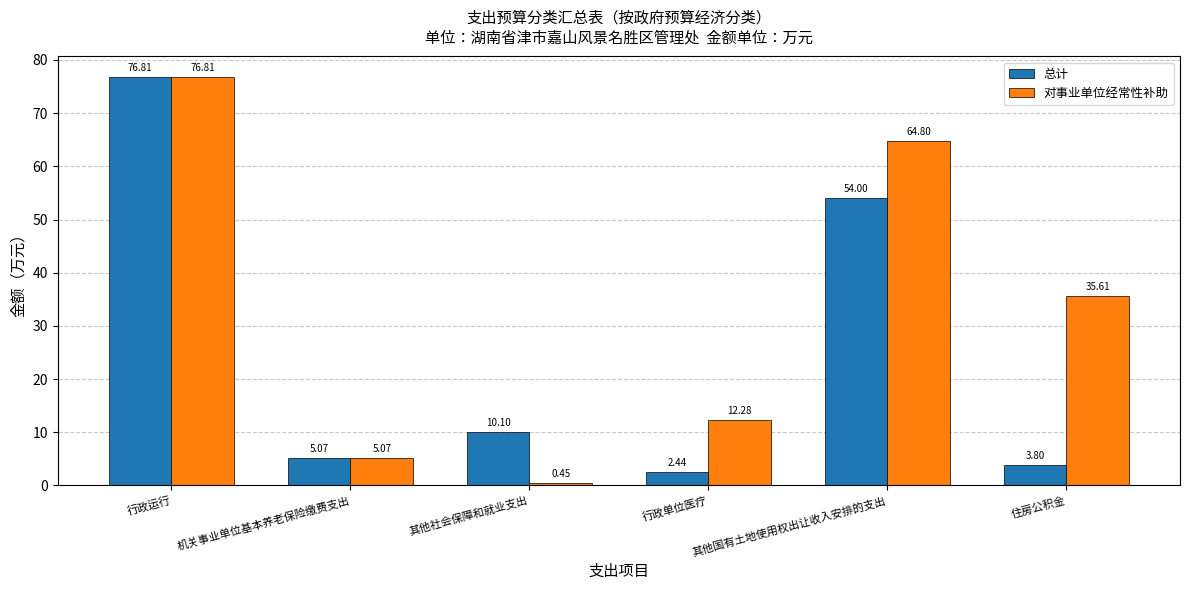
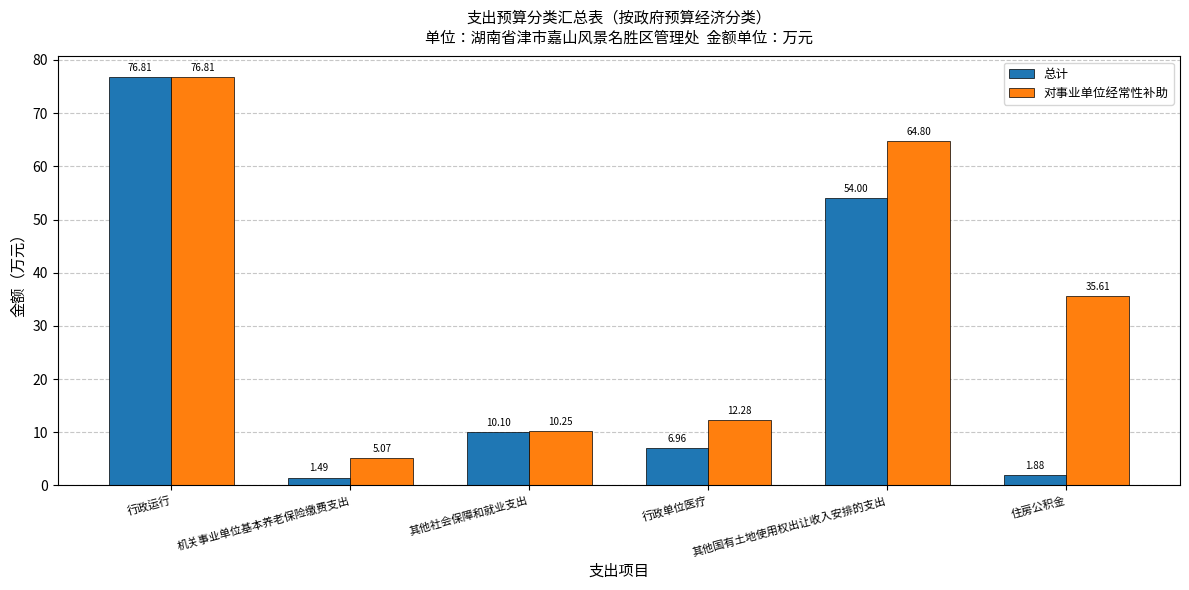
总计, 机关事业单位基本养老保险缴费支出: 5.07 -> 1.49
对事业单位经常性补助, 其他社会保障和就业支出: 0.45 -> 10.25
总计, 行政单位医疗: 2.44 -> 6.96
总计, 住房公积金: 3.80 -> 1.88
